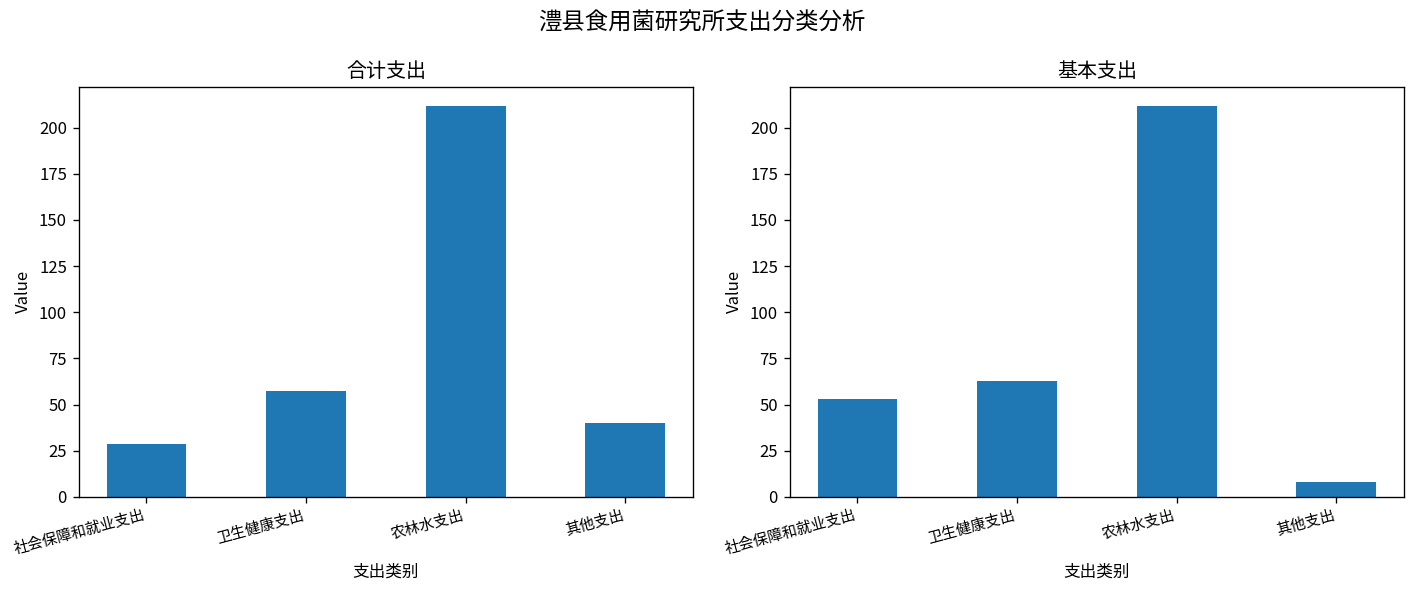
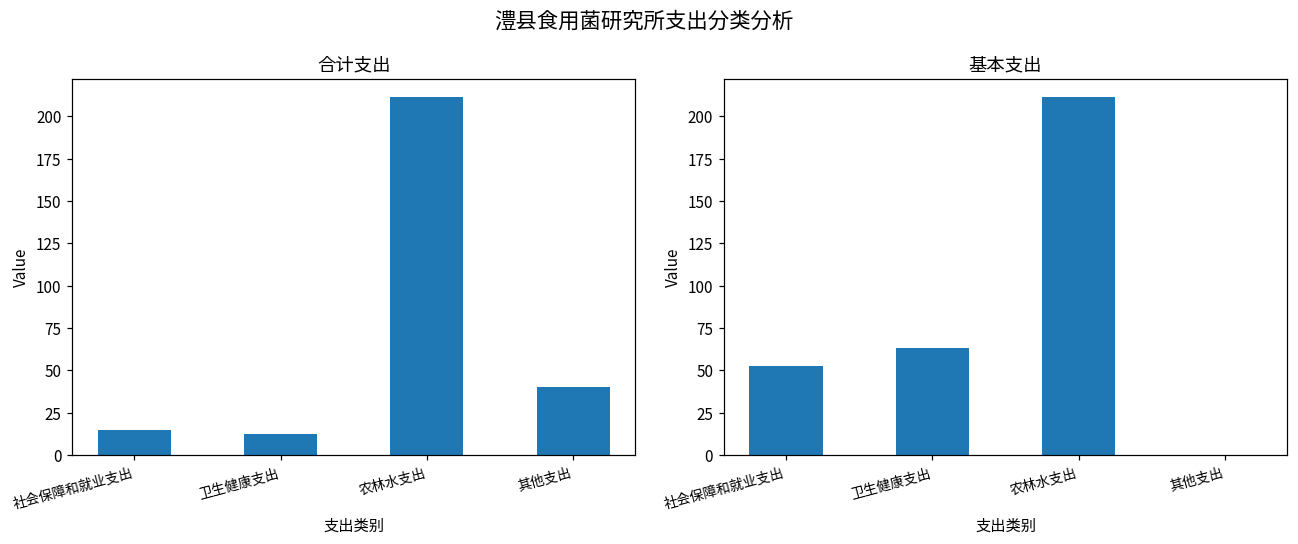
合计支出, 社会保障和就业支出: 29 -> 14
合计支出, 卫生健康支出: 57 -> 12
基本支出, 其他支出: 8 -> 0
